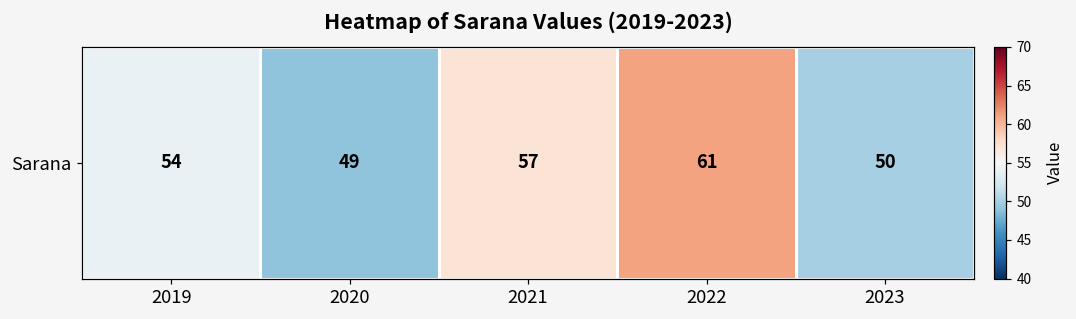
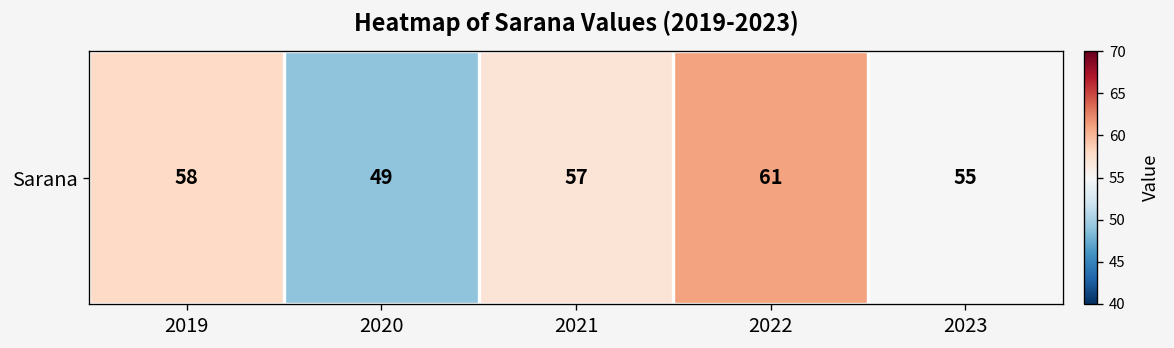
Sarana, 2019: 54 -> 58
Sarana, 2023: 50 -> 55
